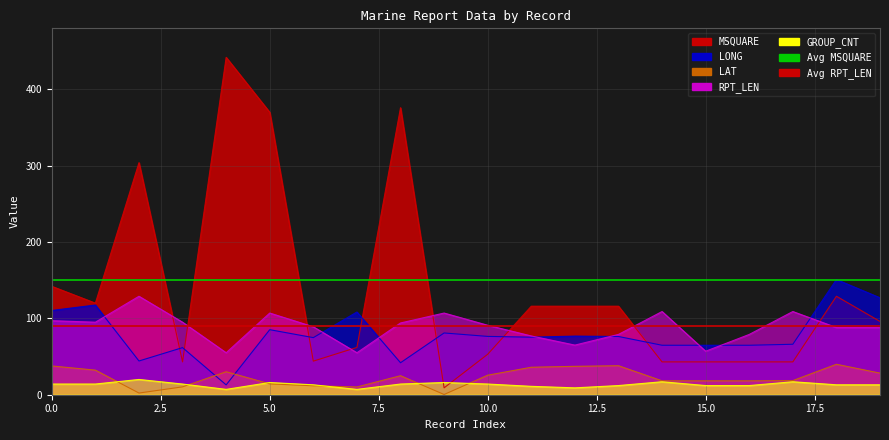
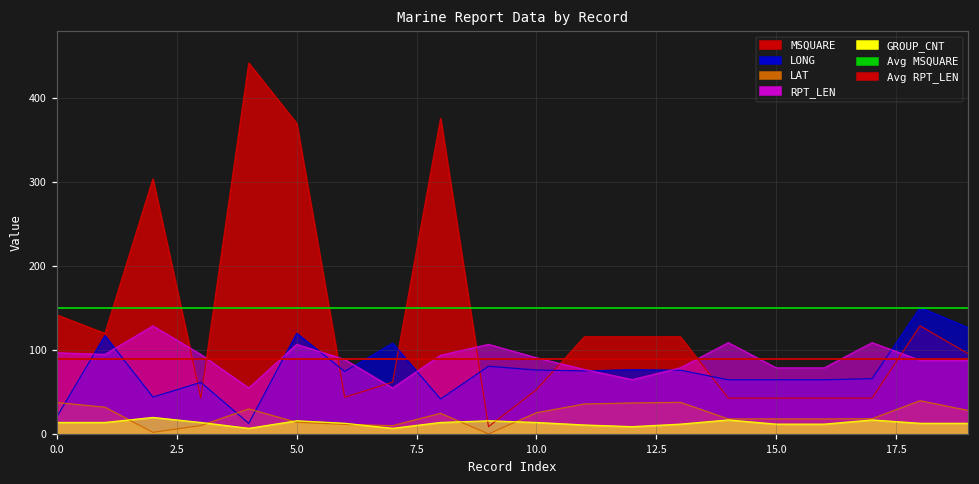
LONG, 0.0: 110 -> 20
LONG, 5.0: 90 -> 120
RPT_LEN, 15.0: 60 -> 80
